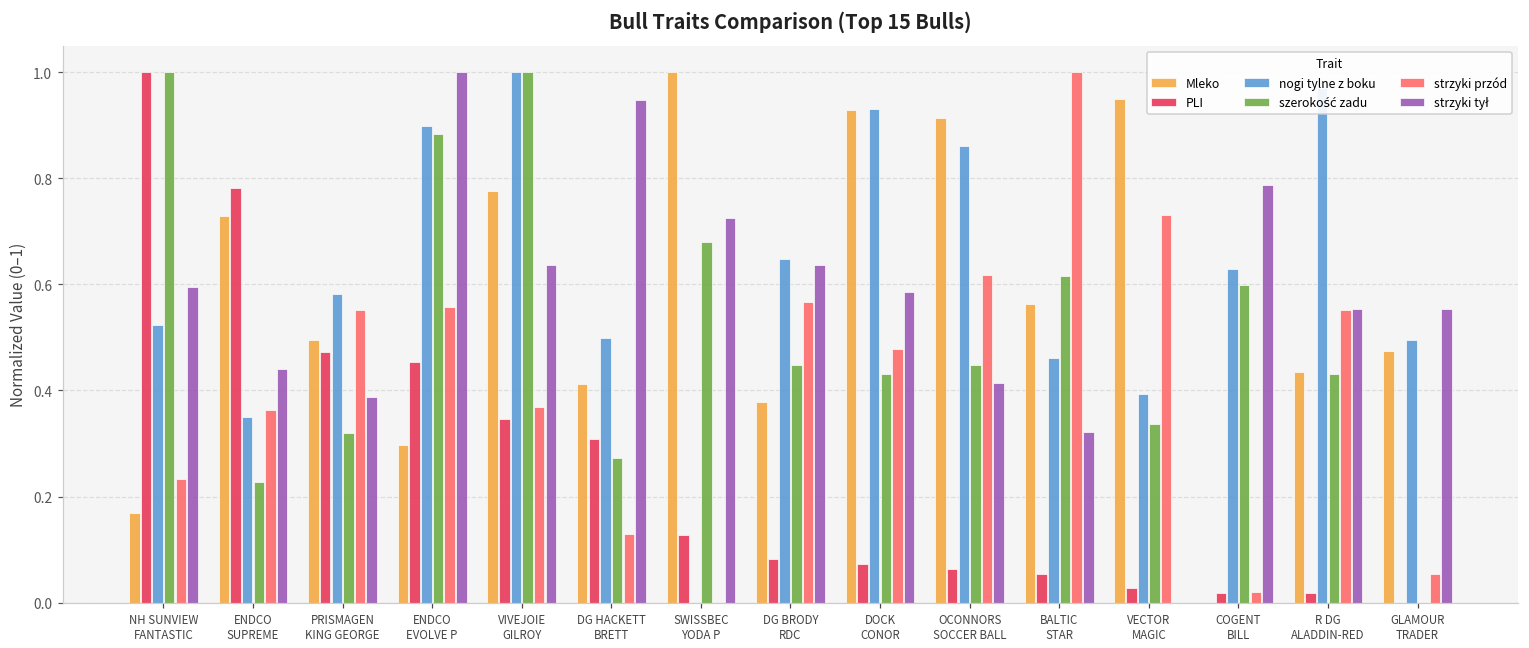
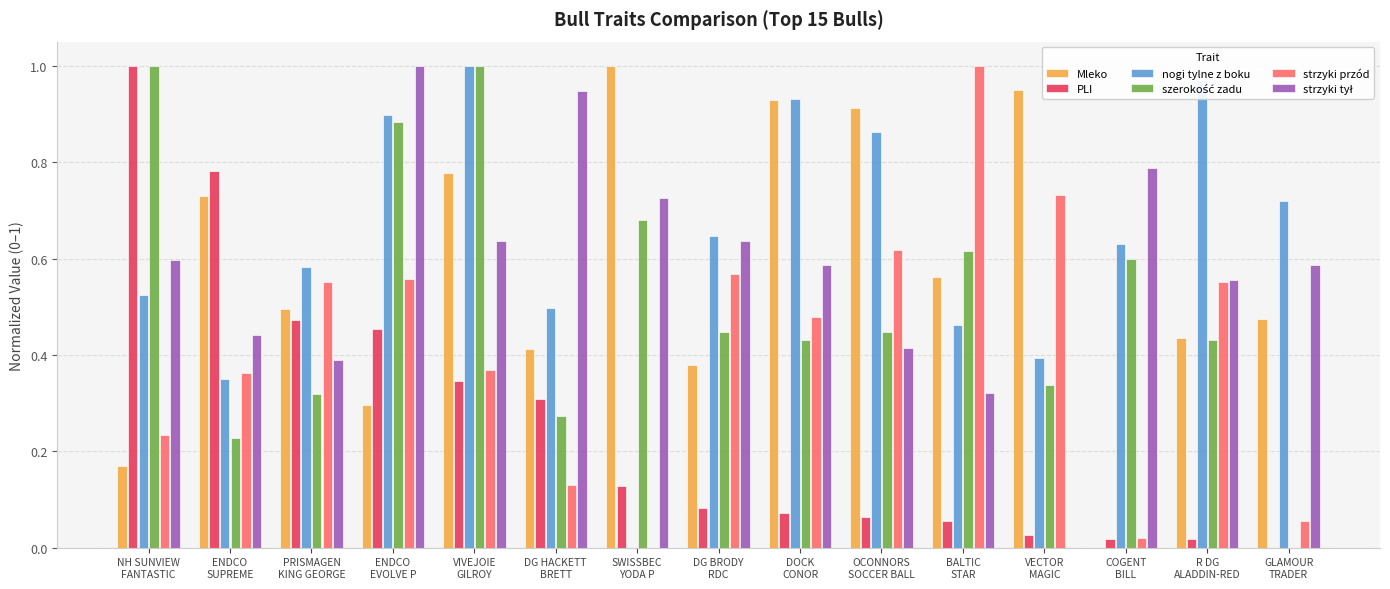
nogi tylne z boku, GLAMOUR TRADER: 0.49 -> 0.72
strzyki tył, GLAMOUR TRADER: 0.55 -> 0.59
